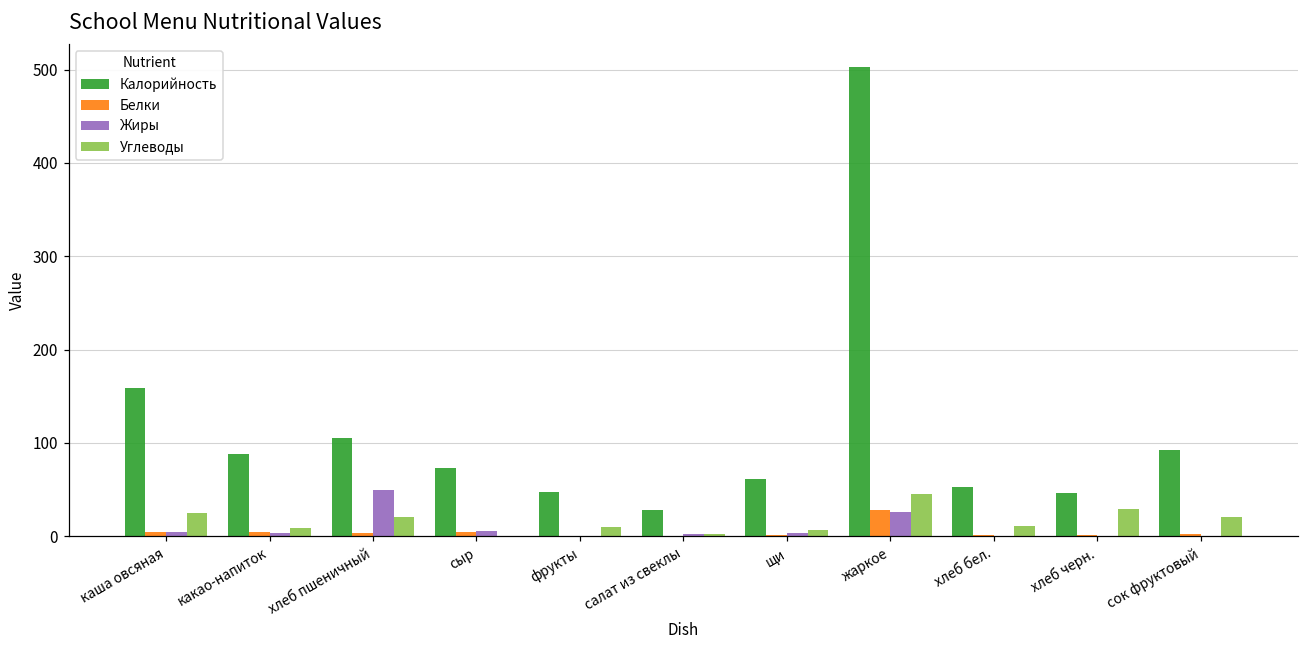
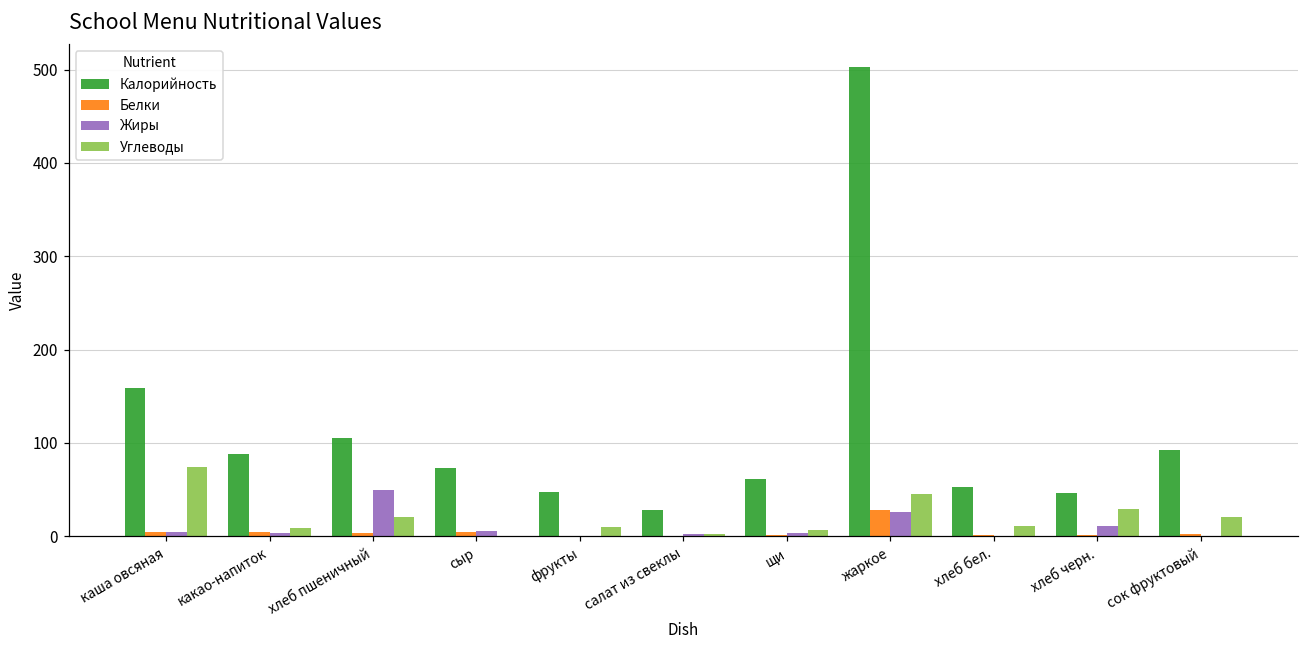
Углеводы, каша овсяная: 20 -> 70
Жиры, хлеб черн.: 0 -> 10
